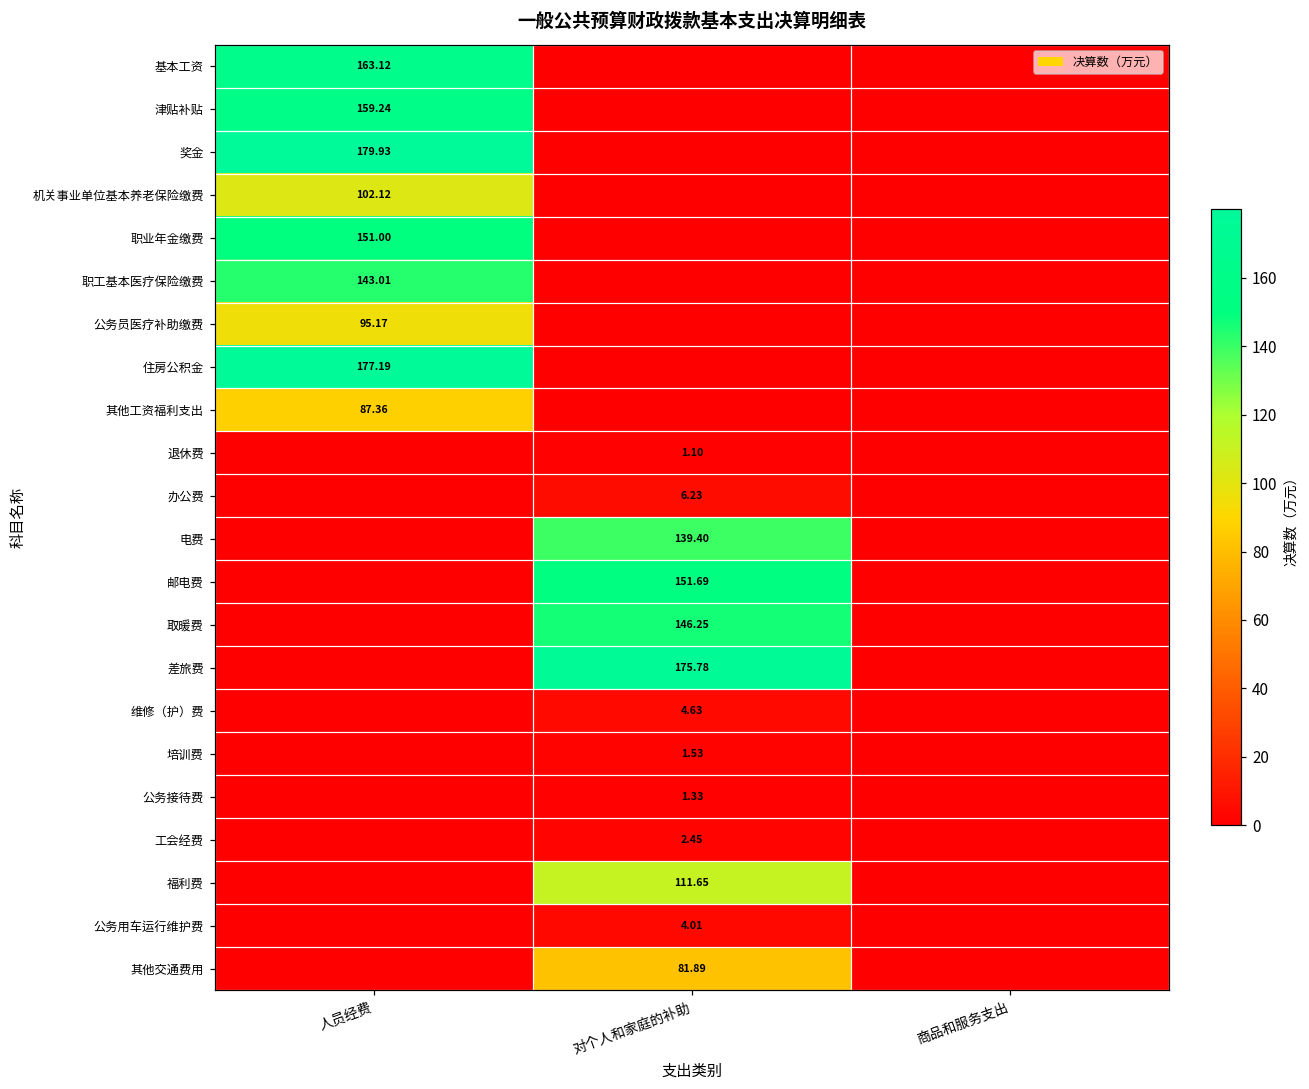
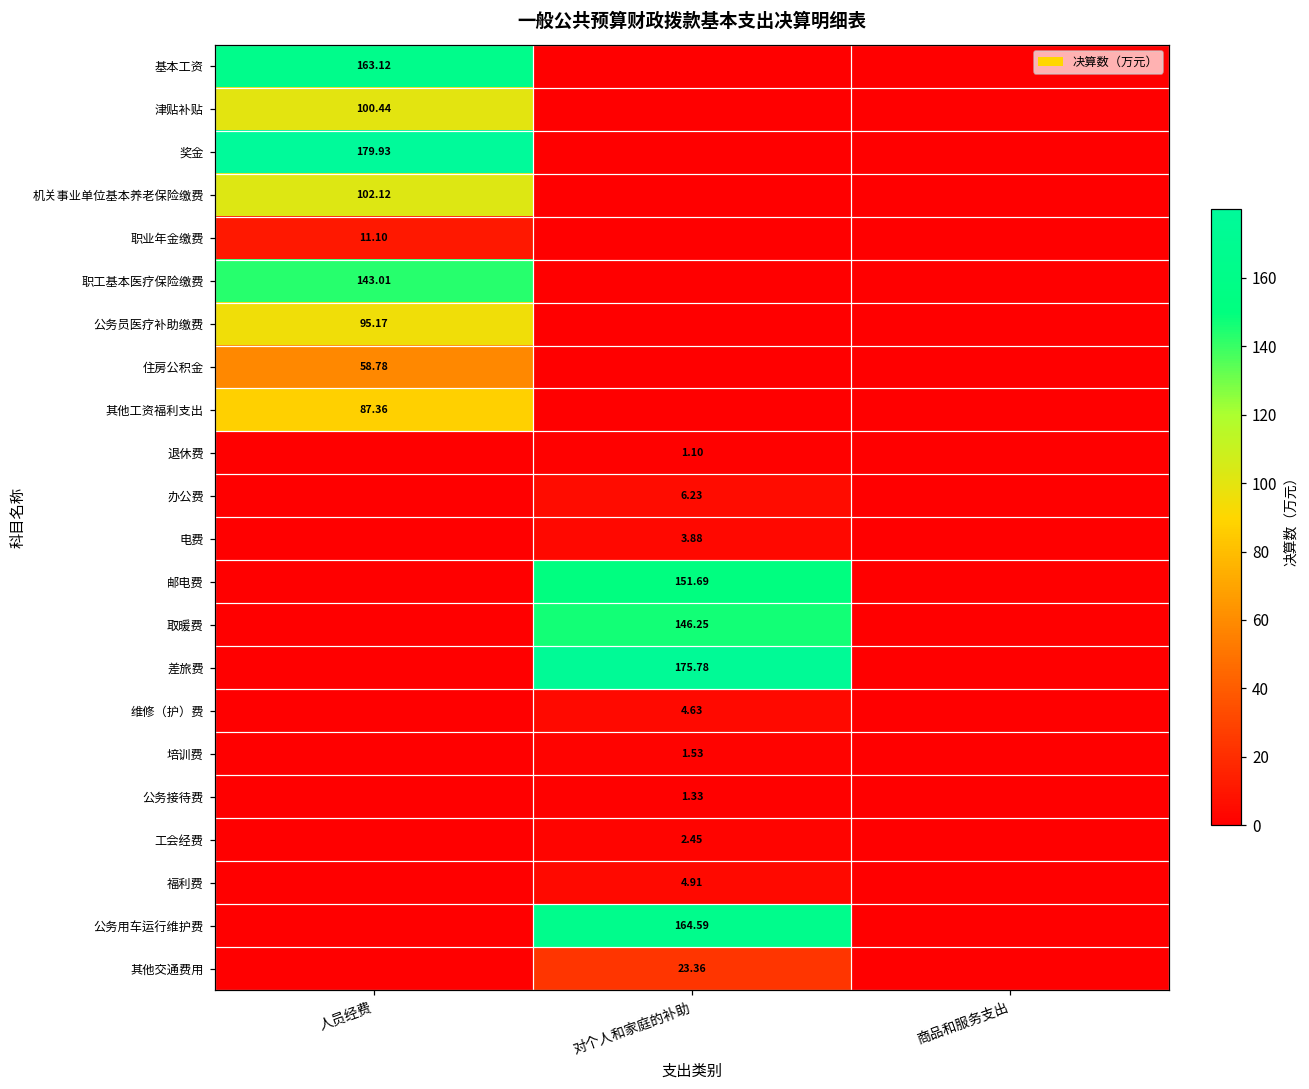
津贴补贴, 人员经费: 159.24 -> 100.44
职业年金缴费, 人员经费: 151.00 -> 11.10
住房公积金, 人员经费: 177.19 -> 58.78
电费, 对个人和家庭的补助: 139.40 -> 3.88
福利费, 对个人和家庭的补助: 111.65 -> 4.91
公务用车运行维护费, 对个人和家庭的补助: 4.01 -> 164.59
其他交通费用, 对个人和家庭的补助: 81.89 -> 23.36
